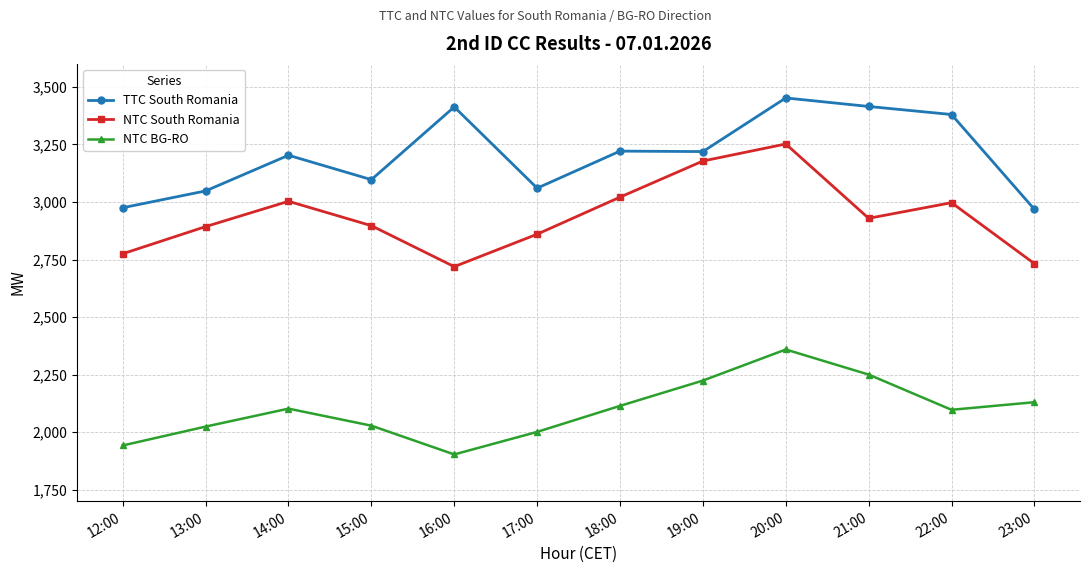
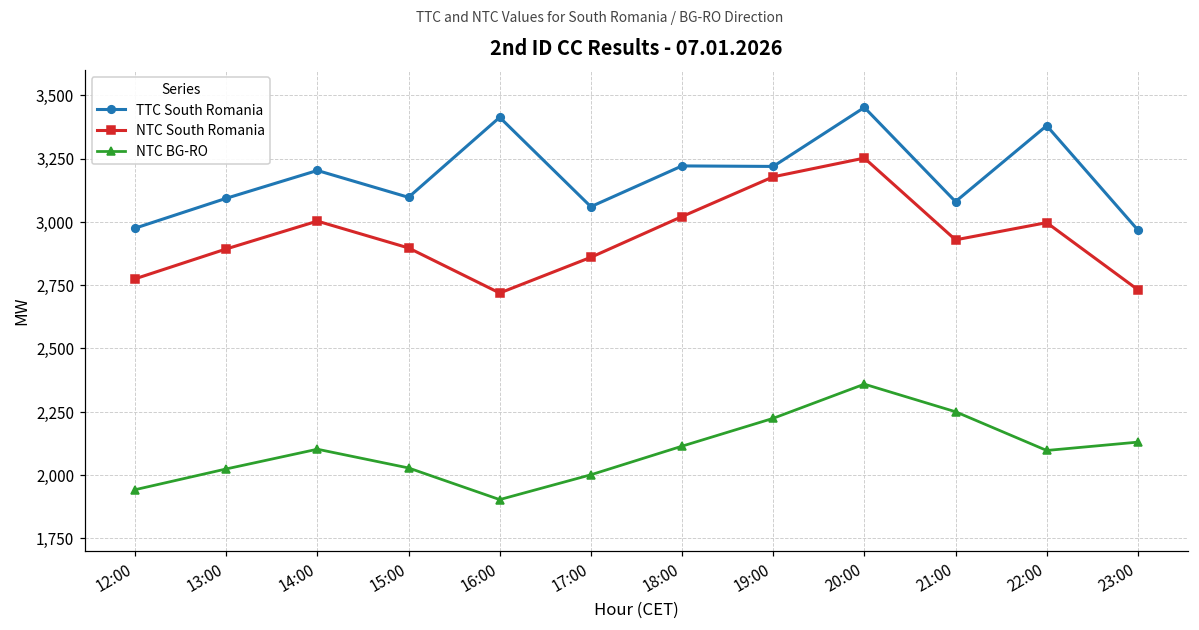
TTC South Romania, 13:00: 3,050 -> 3,090
TTC South Romania, 21:00: 3,420 -> 3,080
